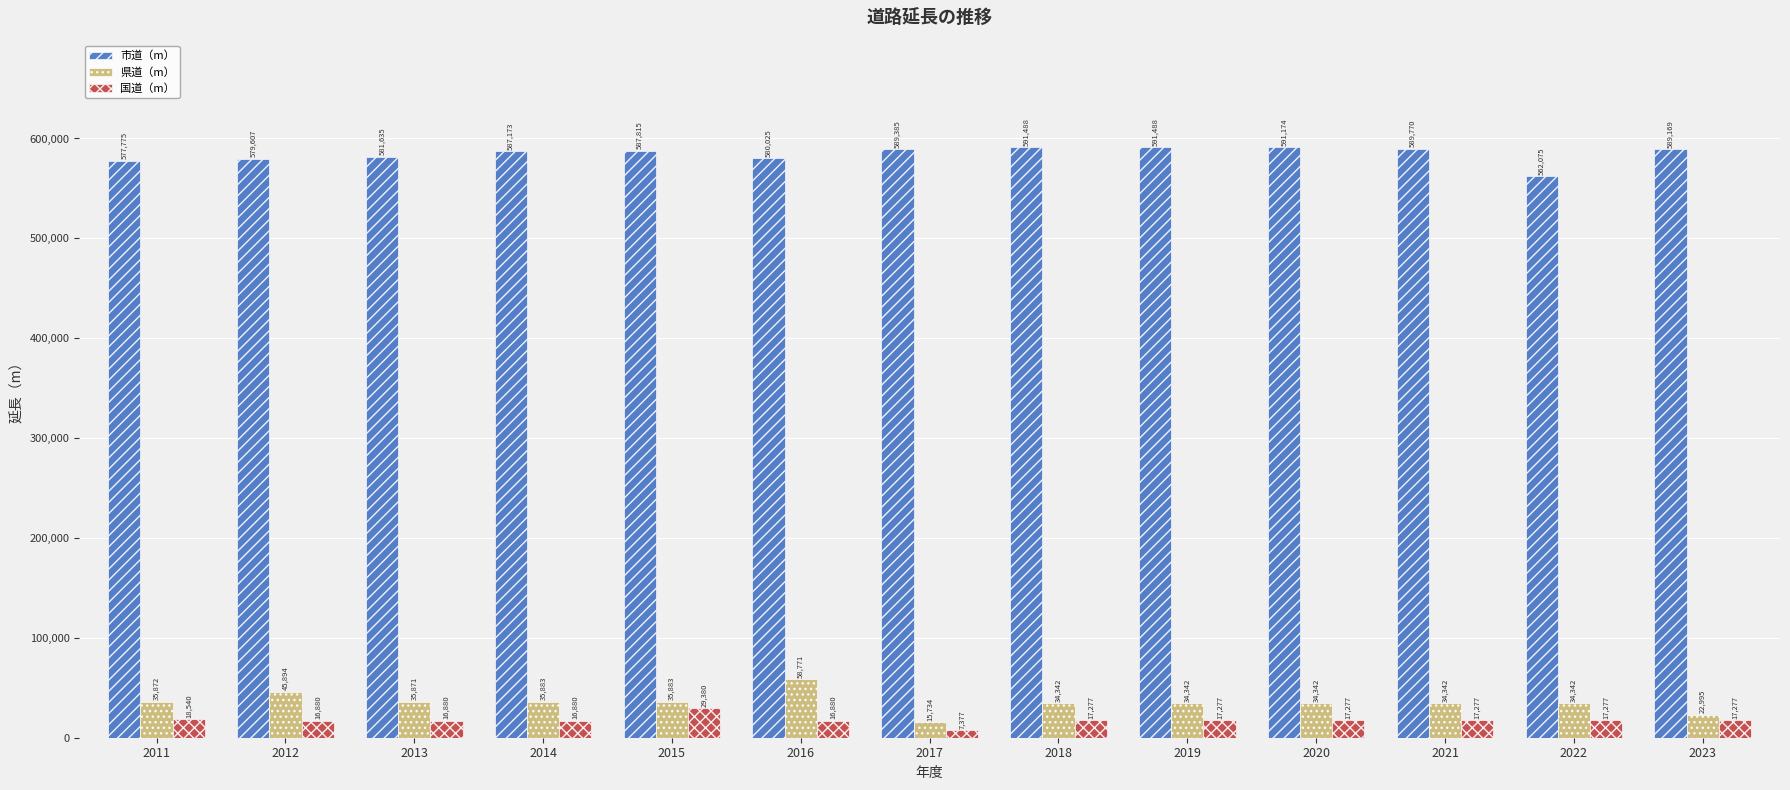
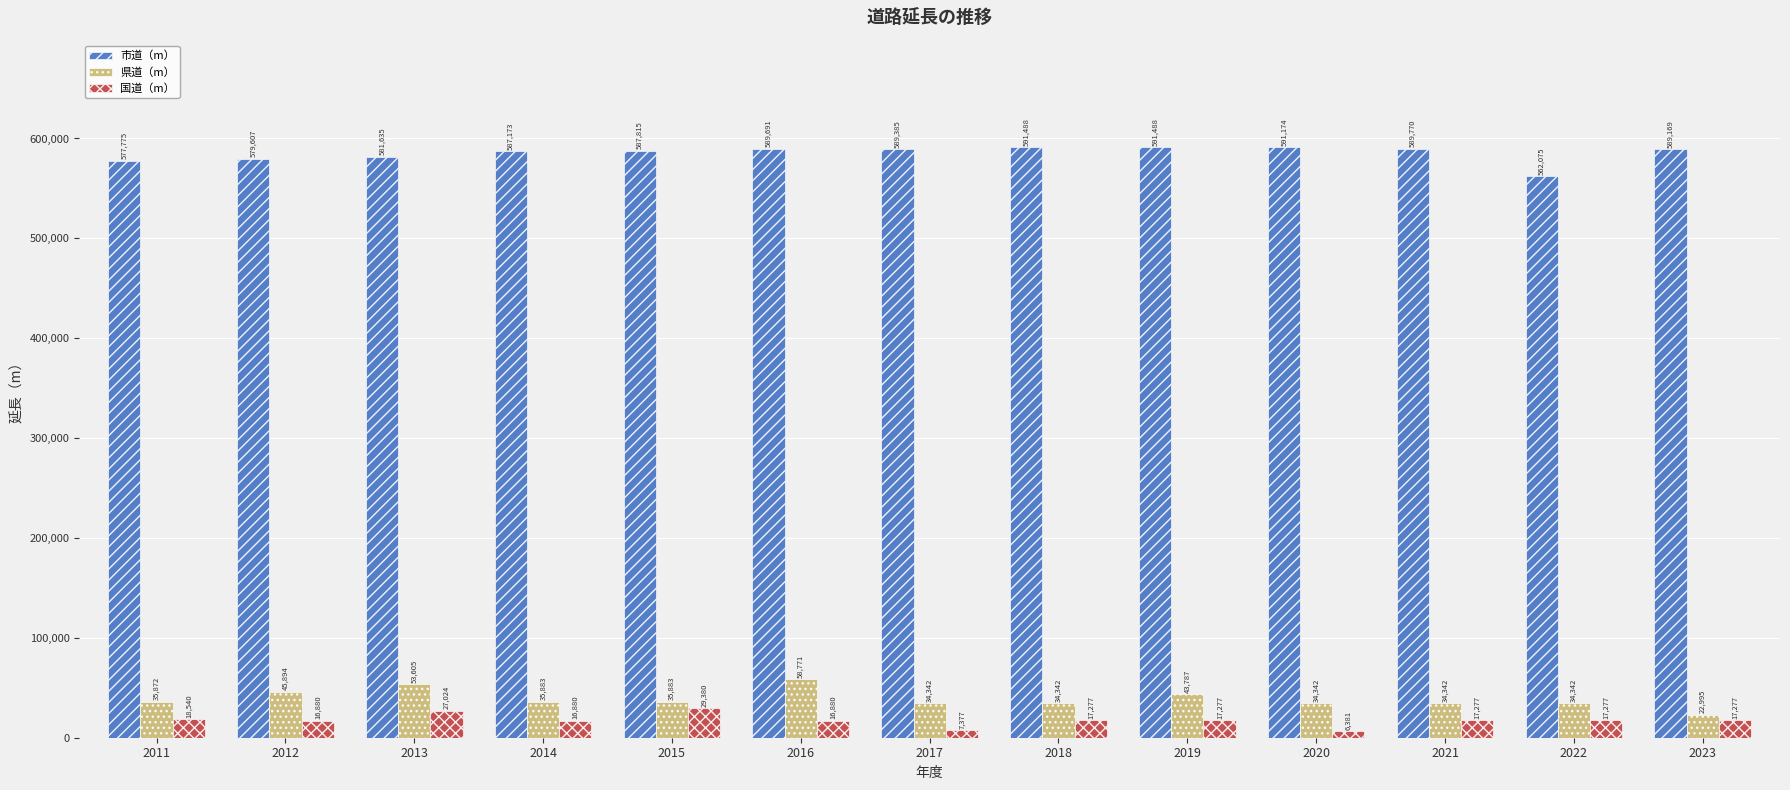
県道（m）, 2013: 35,871 -> 53,605
国道（m）, 2013: 16,880 -> 27,024
市道（m）, 2016: 580,025 -> 589,691
県道（m）, 2017: 15,734 -> 34,342
県道（m）, 2019: 34,342 -> 43,787
国道（m）, 2020: 17,277 -> 6,381
